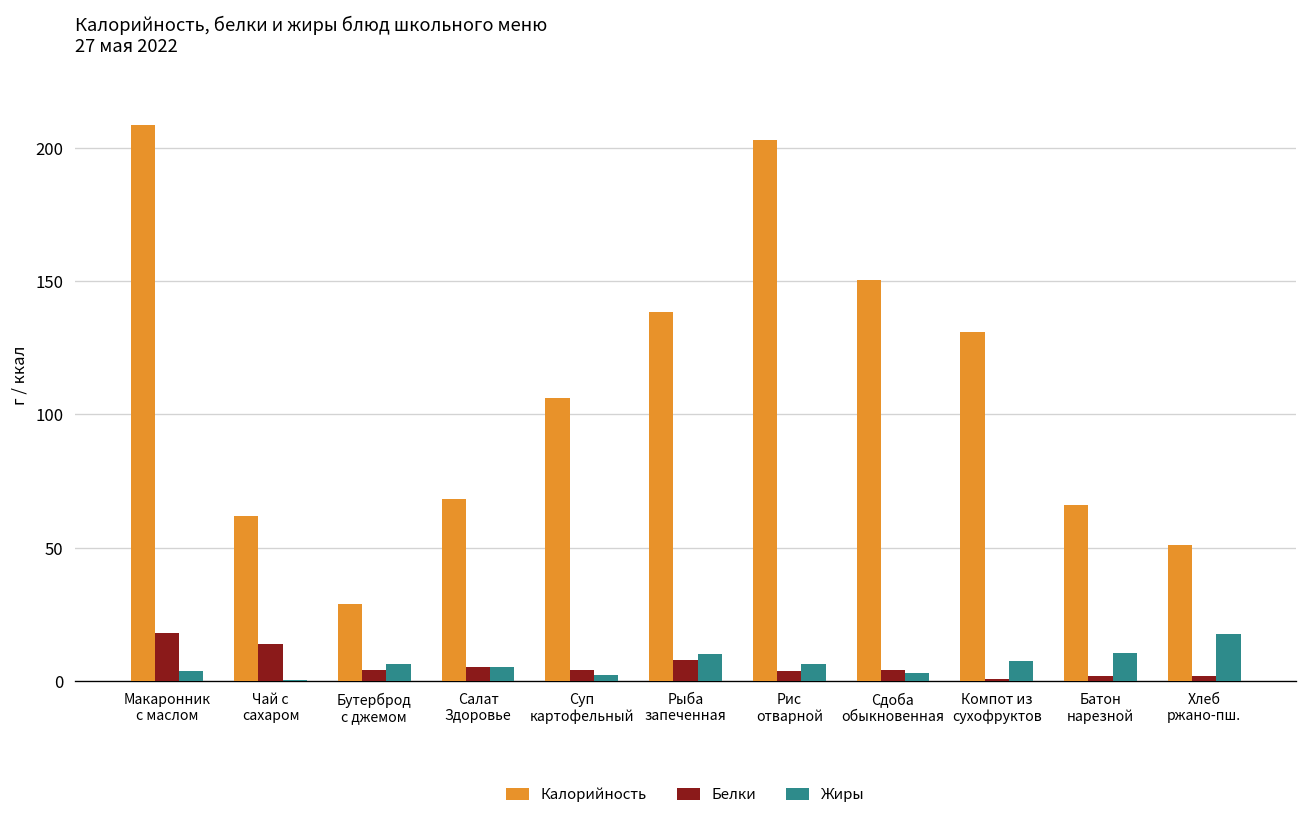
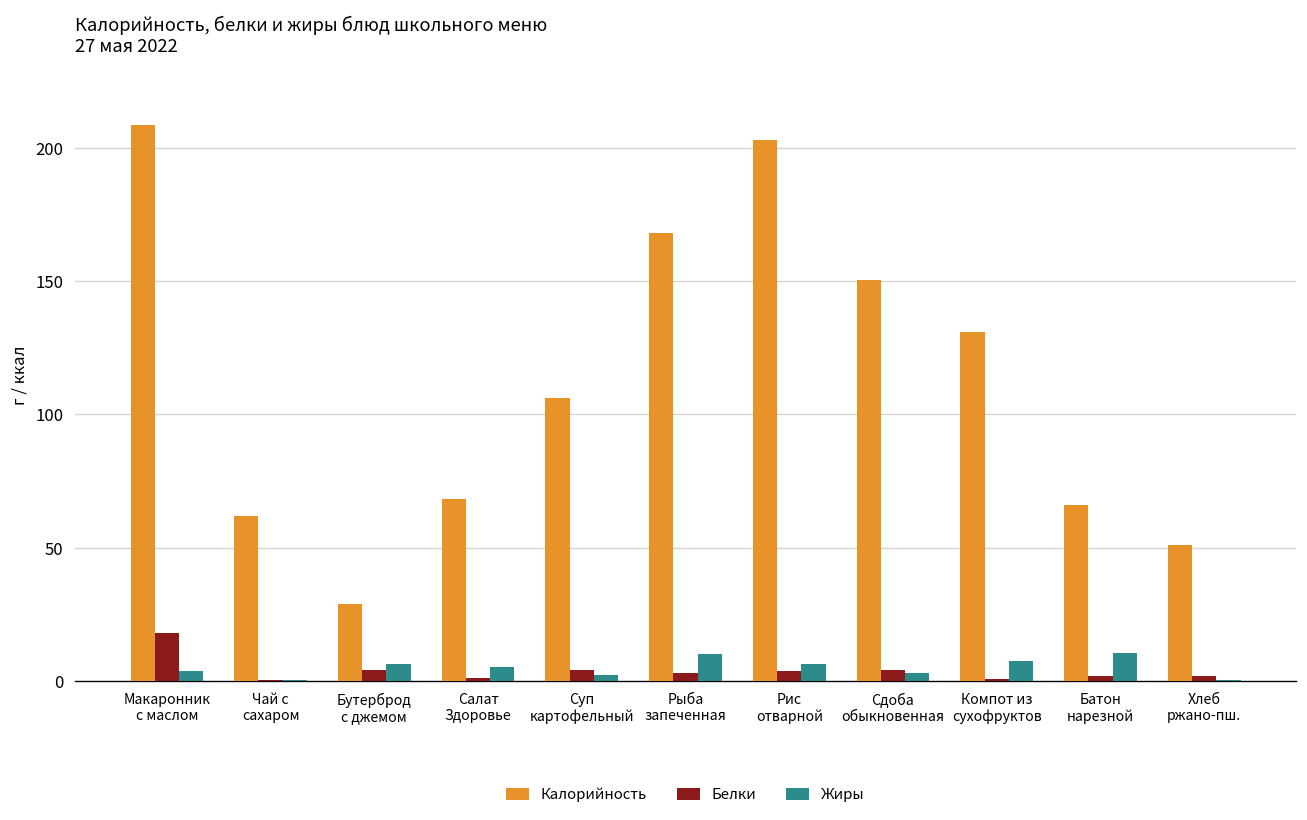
Белки, Чай с сахаром: 14 -> 0
Белки, Салат Здоровье: 5 -> 1
Калорийность, Рыба запеченная: 138 -> 168
Белки, Рыба запеченная: 8 -> 3
Жиры, Хлеб ржано-пш.: 18 -> 0
